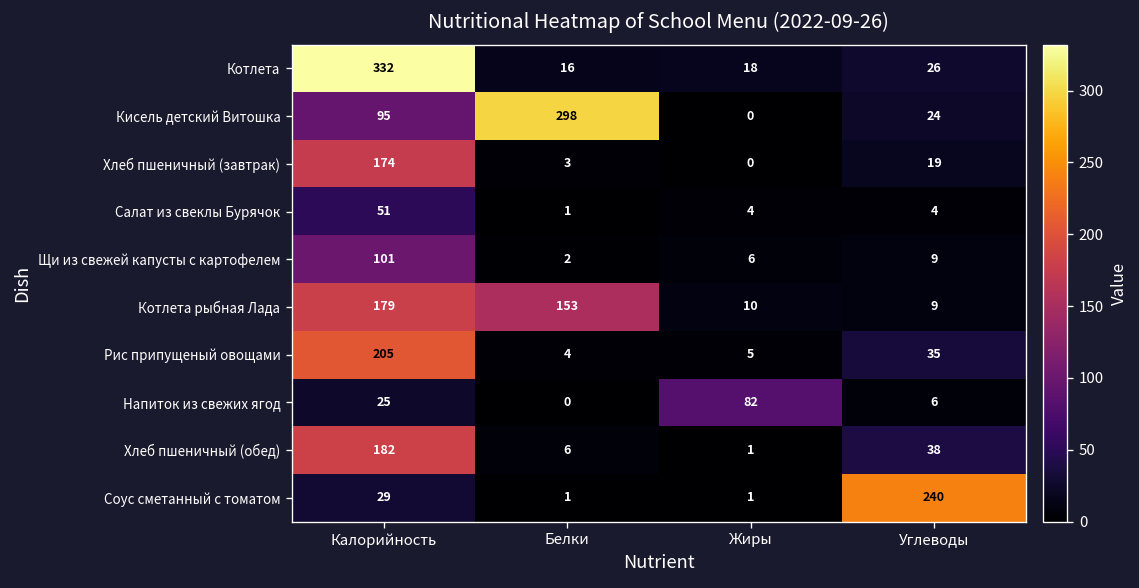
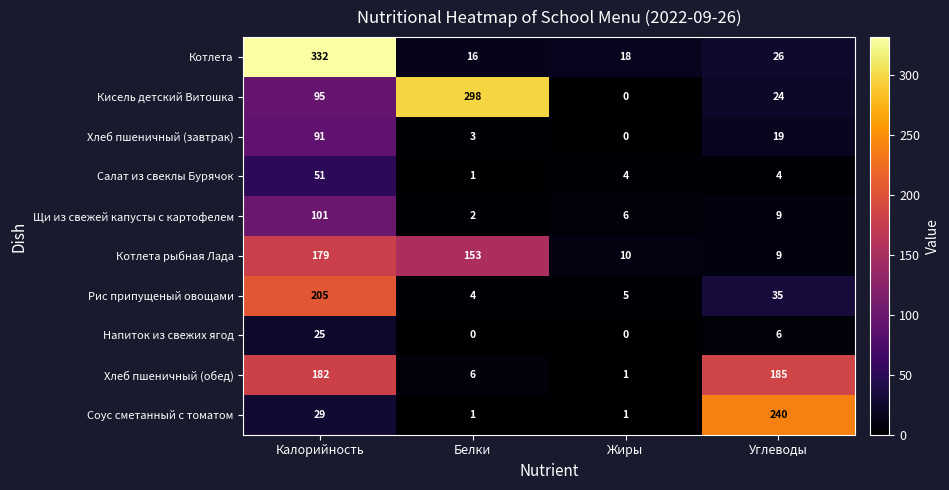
Хлеб пшеничный (завтрак), Калорийность: 174 -> 91
Напиток из свежих ягод, Жиры: 82 -> 0
Хлеб пшеничный (обед), Углеводы: 38 -> 185
